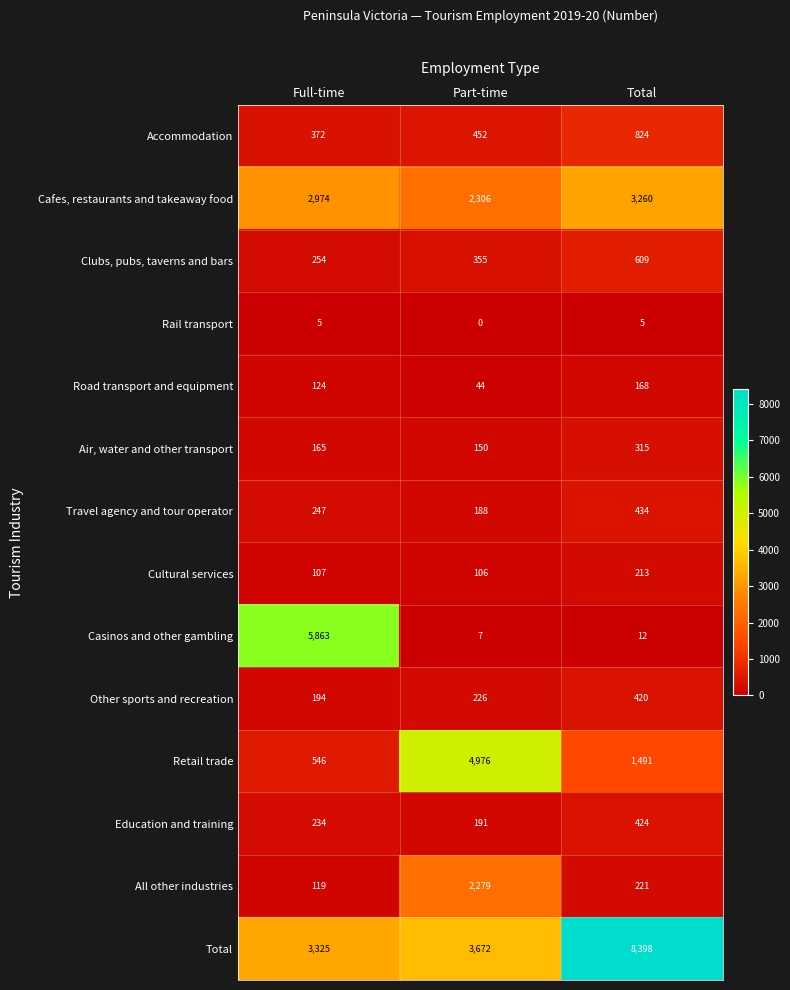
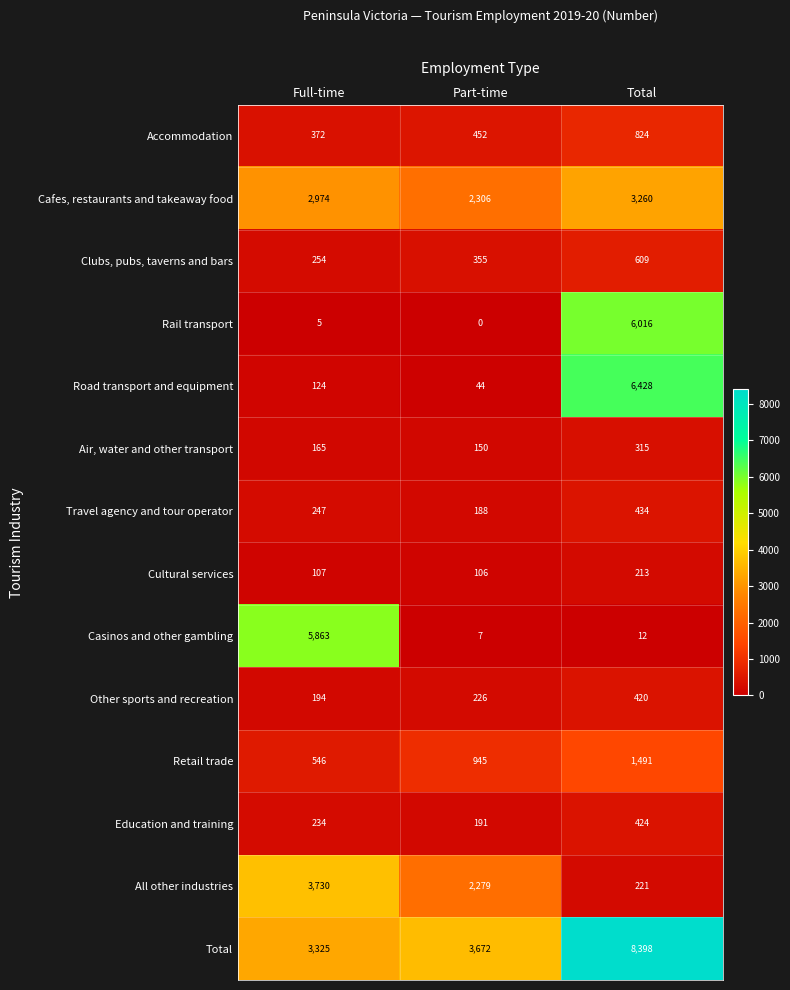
Rail transport, Total: 5 -> 6,016
Road transport and equipment, Total: 168 -> 6,428
Retail trade, Part-time: 4,976 -> 945
All other industries, Full-time: 119 -> 3,730
